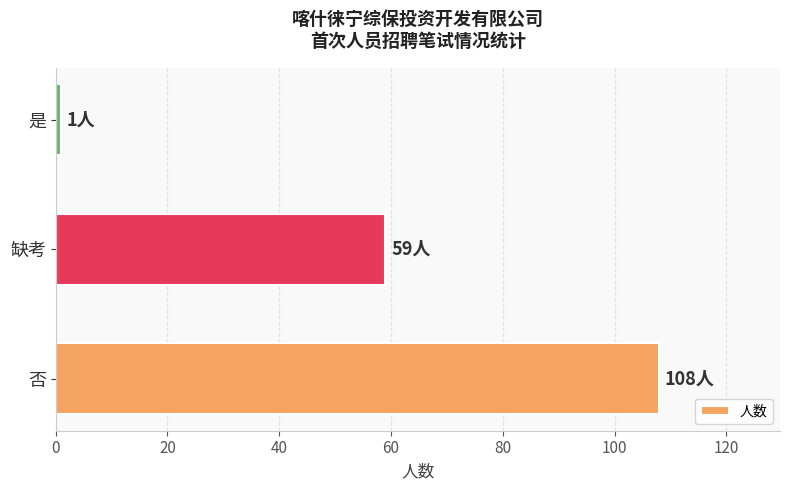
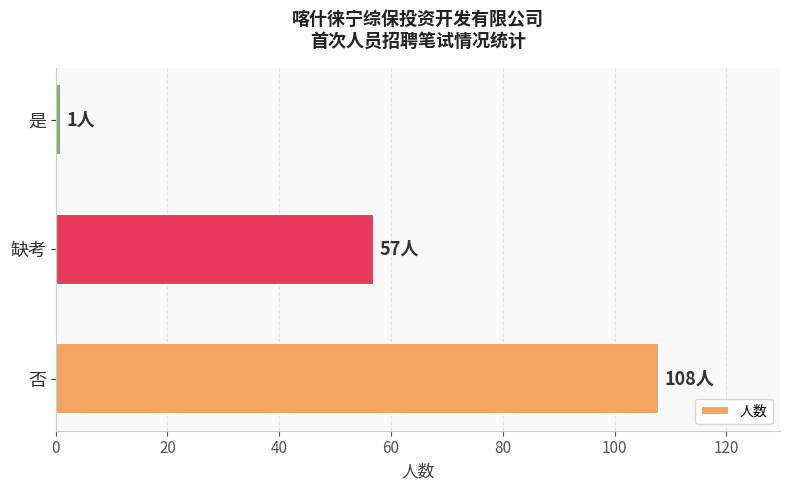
缺考: 59人 -> 57人
